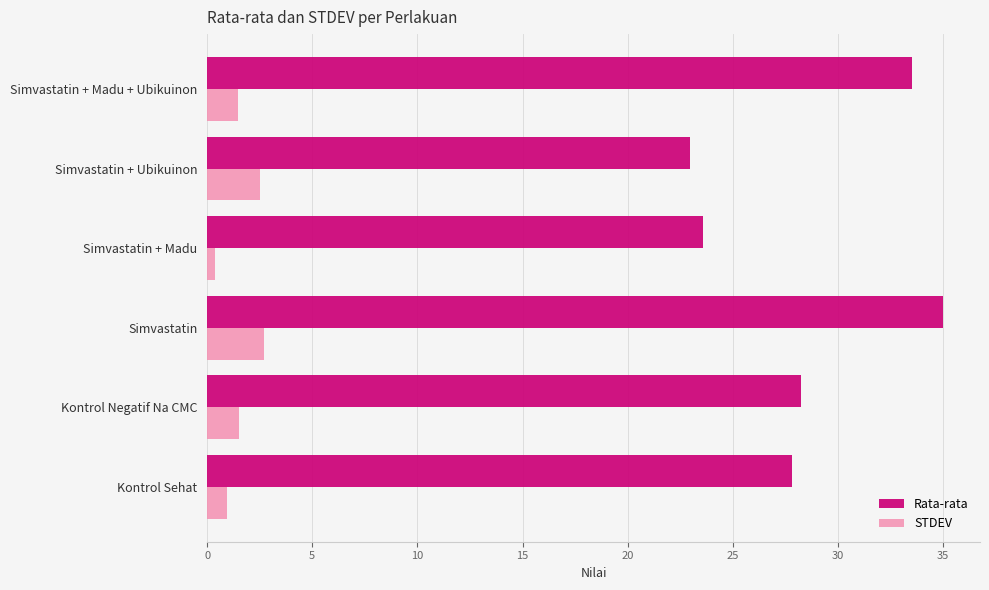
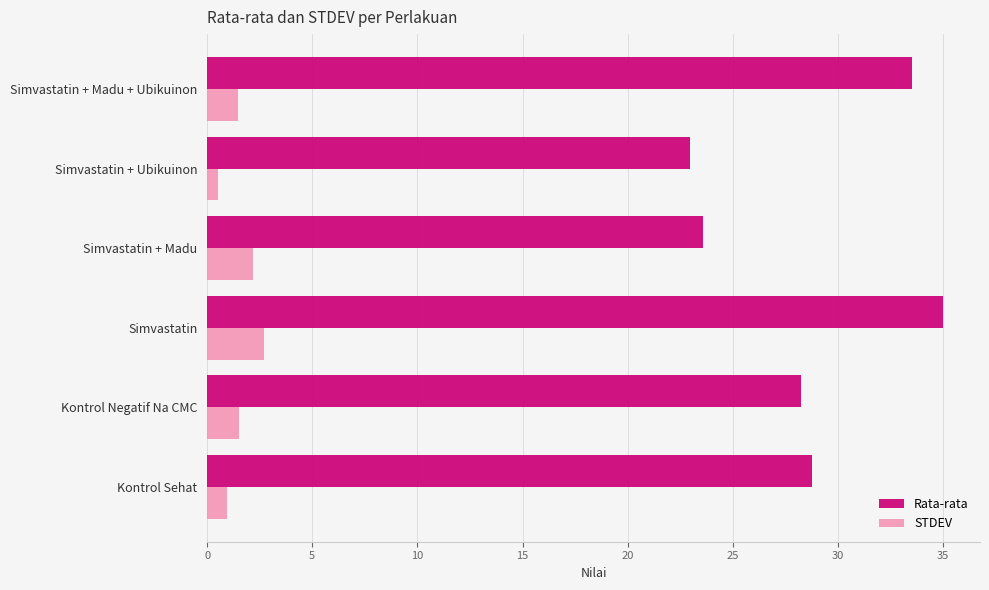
STDEV, Simvastatin + Ubikuinon: 2.5 -> 0.5
STDEV, Simvastatin + Madu: 0.4 -> 2.2
Rata-rata, Kontrol Sehat: 27.8 -> 28.8
